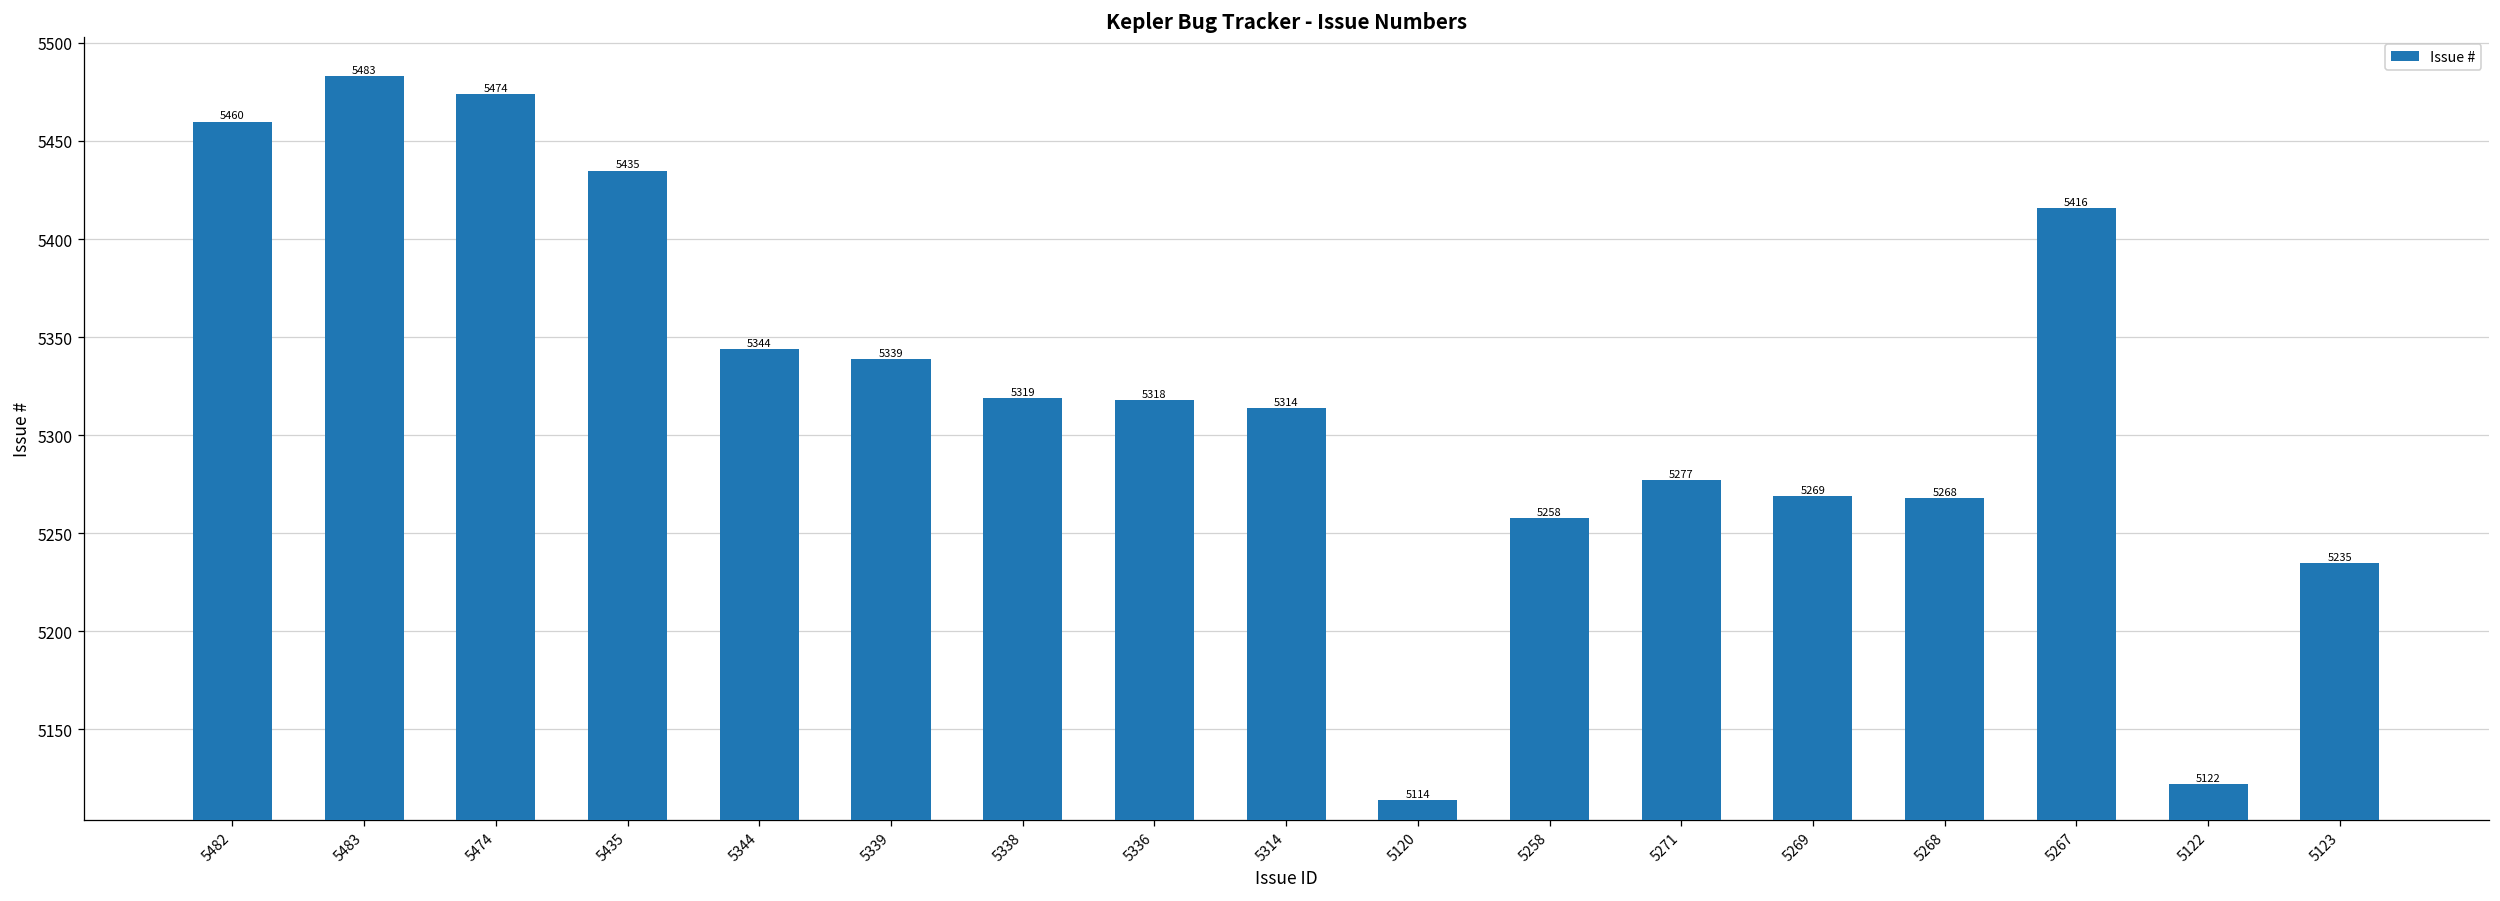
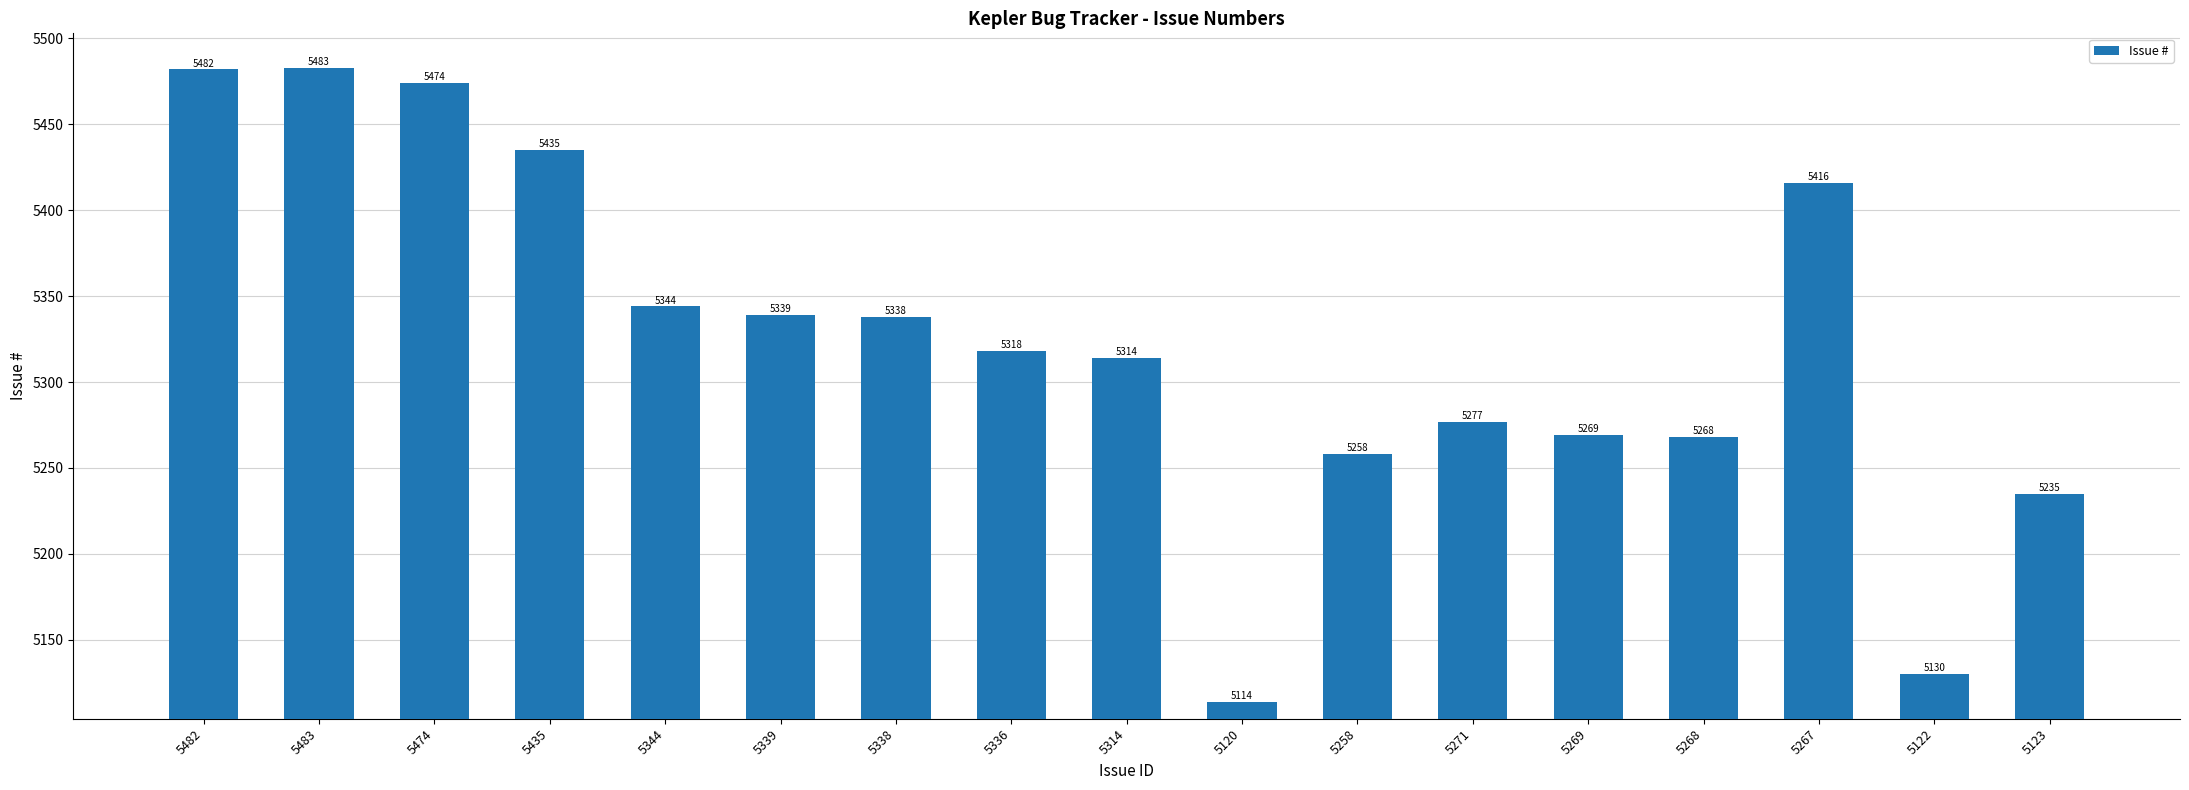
5482: 5460 -> 5482
5338: 5319 -> 5338
5122: 5122 -> 5130
